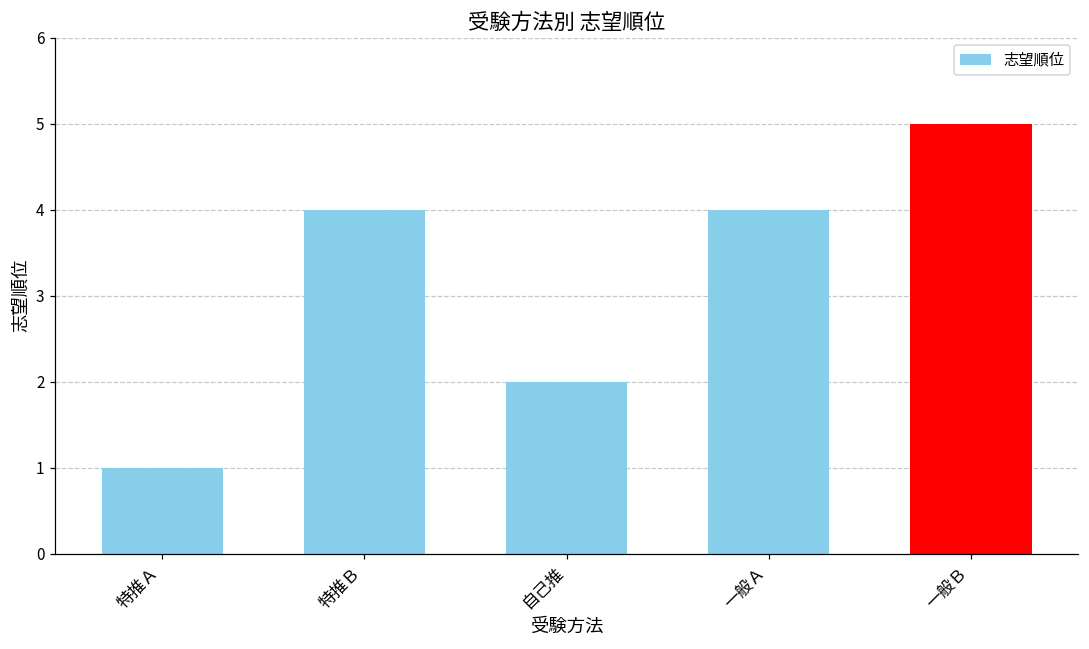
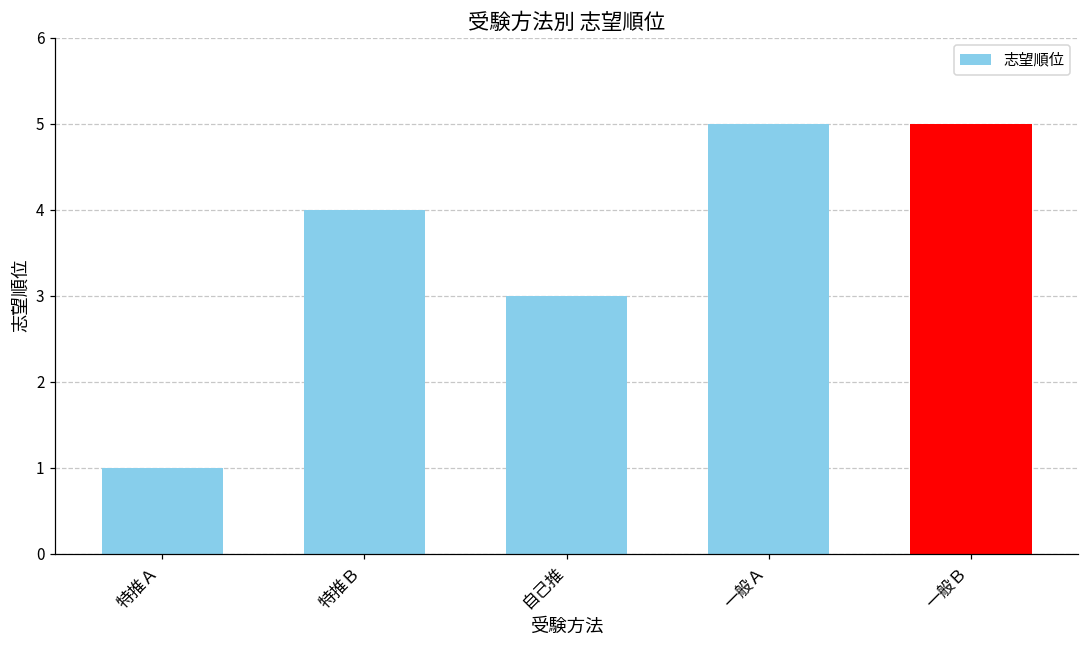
自己推: 2 -> 3
一般Ａ: 4 -> 5
